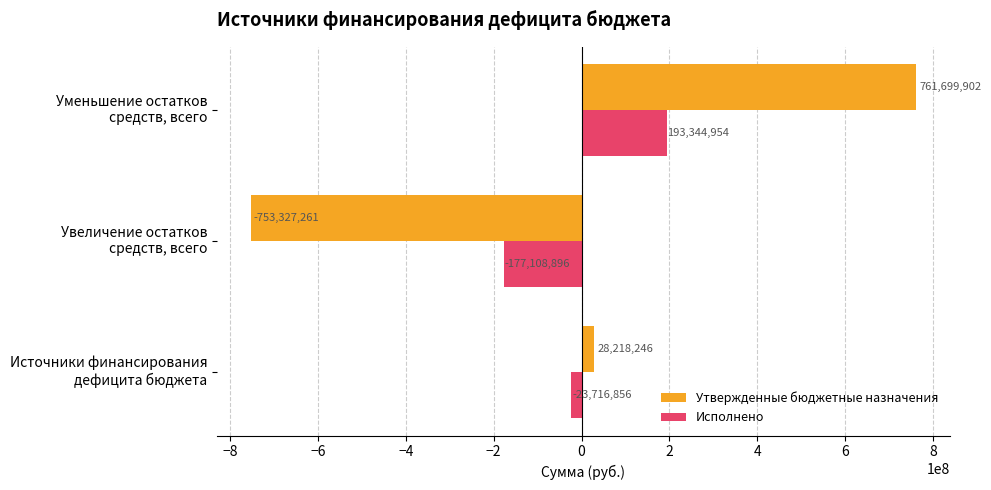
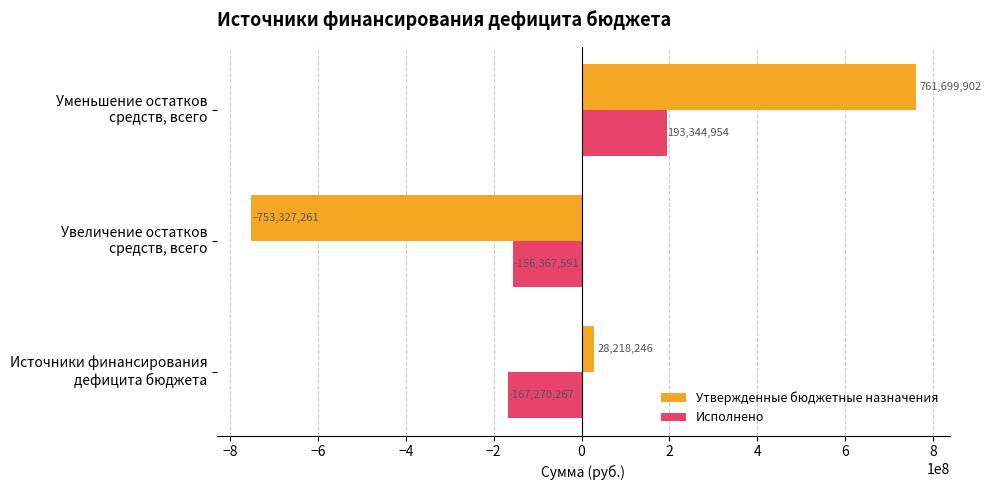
Исполнено, Увеличение остатков средств, всего: -177,108,896 -> -156,367,591
Исполнено, Источники финансирования дефицита бюджета: -23,716,856 -> -167,270,267
